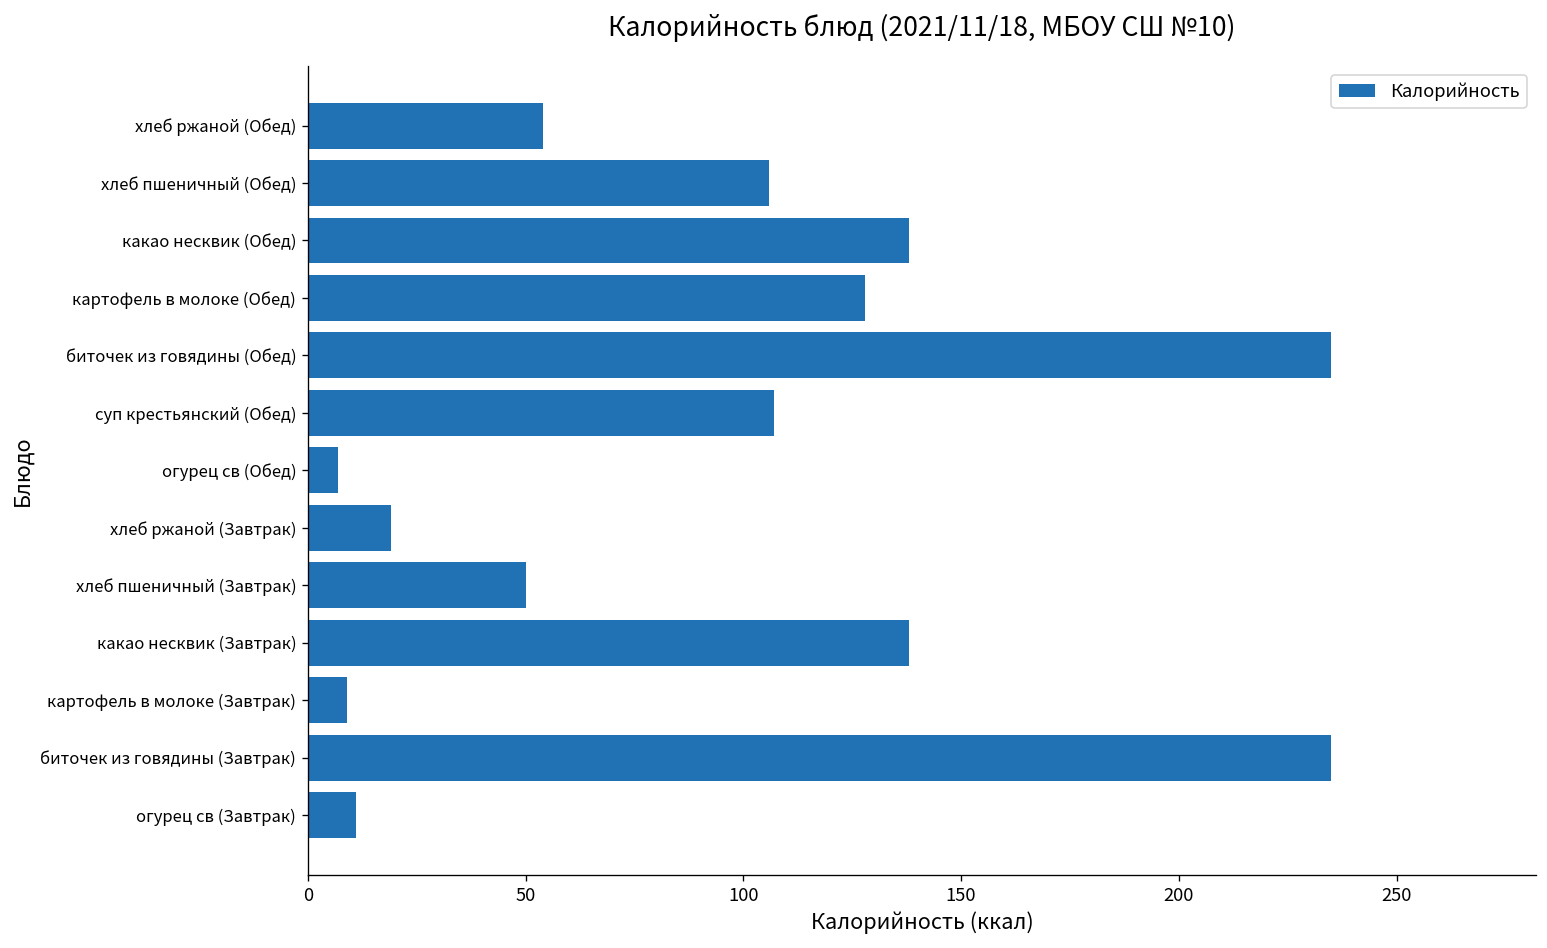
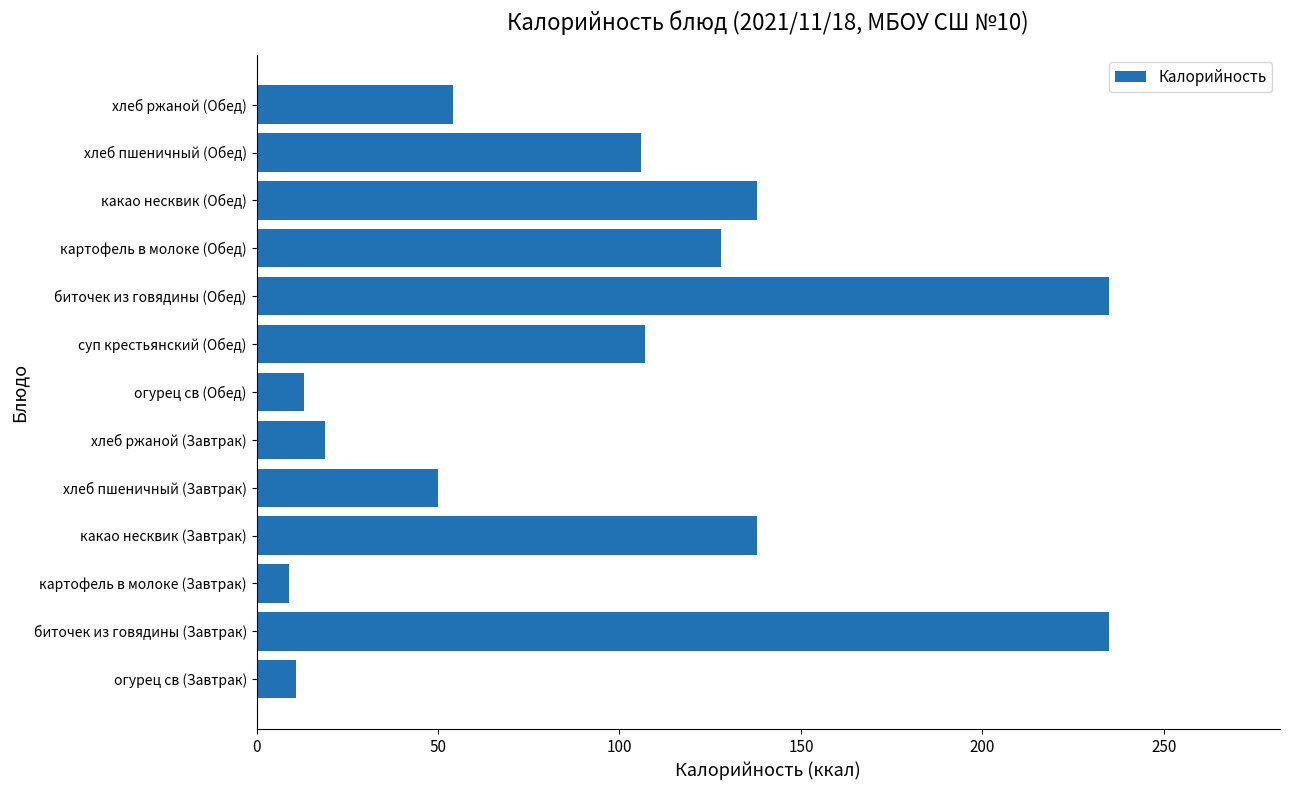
огурец св (Обед): 7 -> 13
